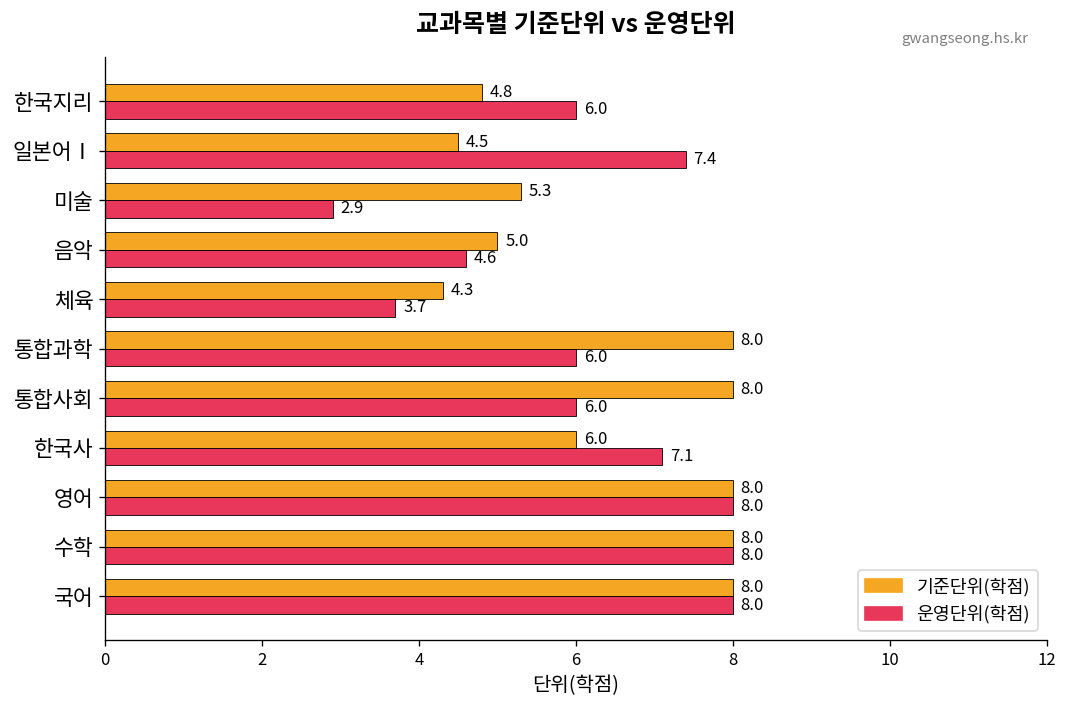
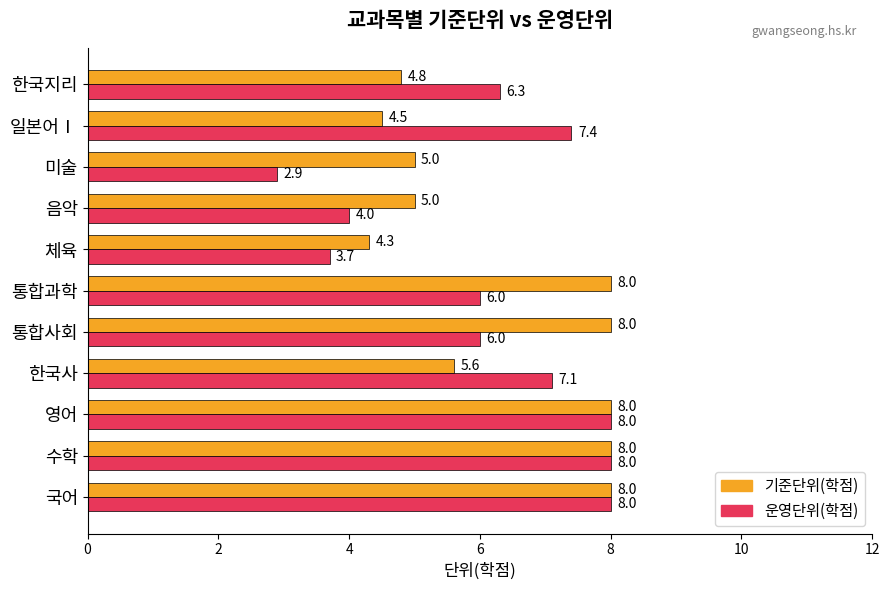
운영단위(학점), 한국지리: 6.0 -> 6.3
기준단위(학점), 미술: 5.3 -> 5.0
운영단위(학점), 음악: 4.6 -> 4.0
기준단위(학점), 한국사: 6.0 -> 5.6
